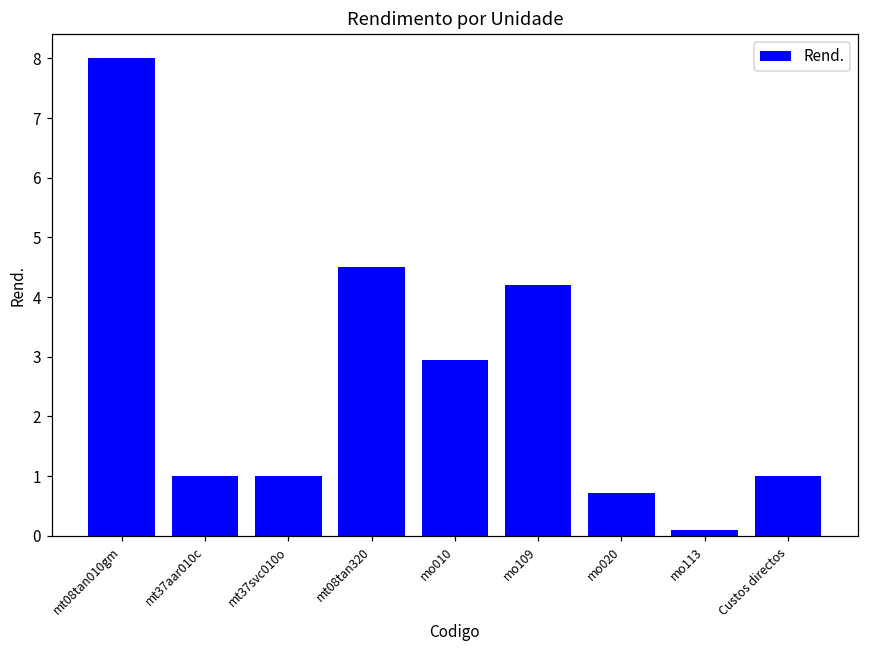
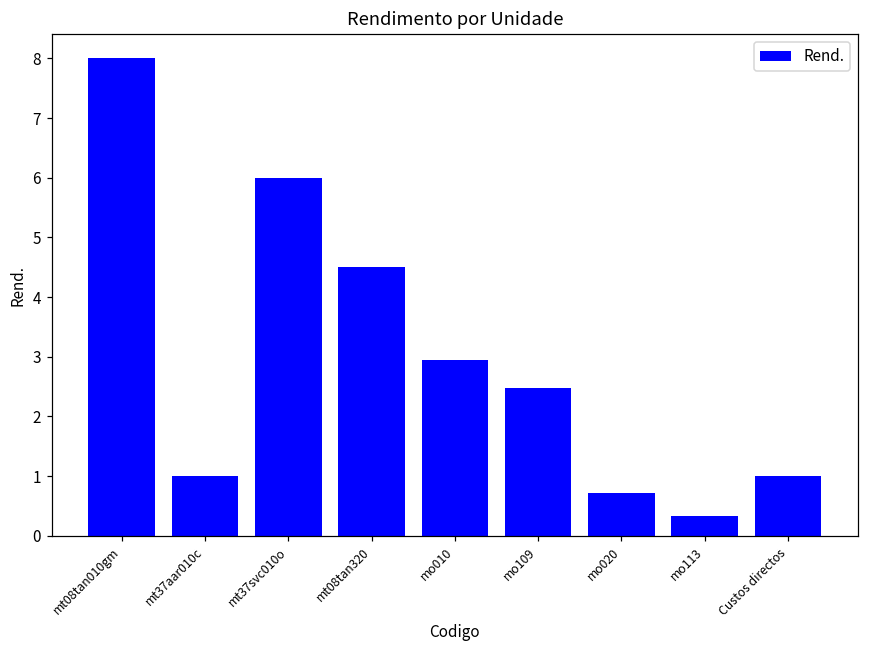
mt37svc010o: 1 -> 6
mo109: 4.2 -> 2.5
mo113: 0.1 -> 0.3
